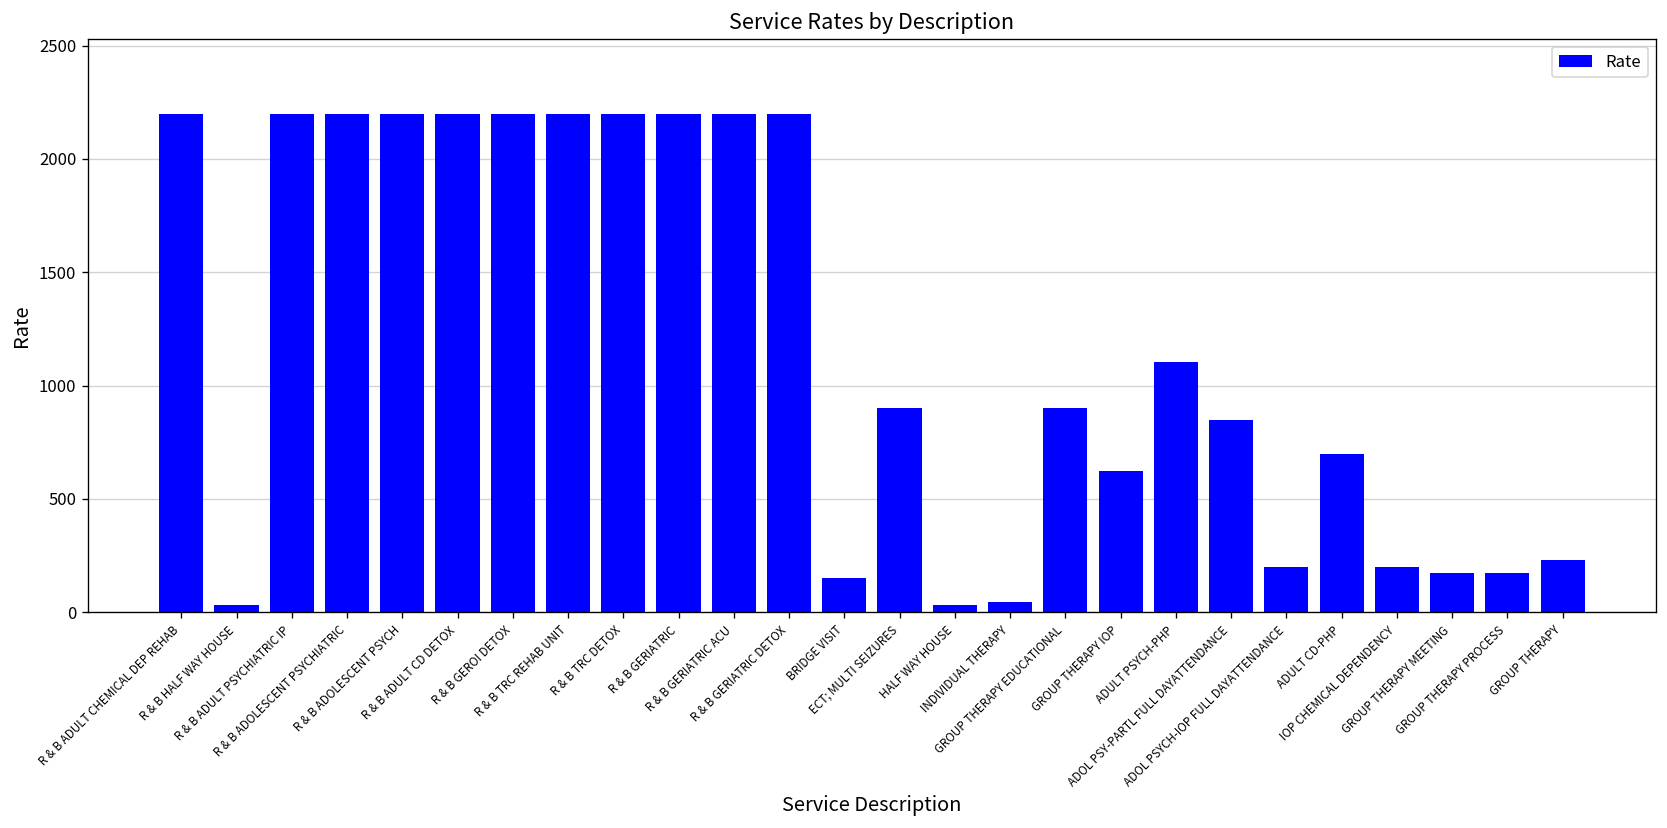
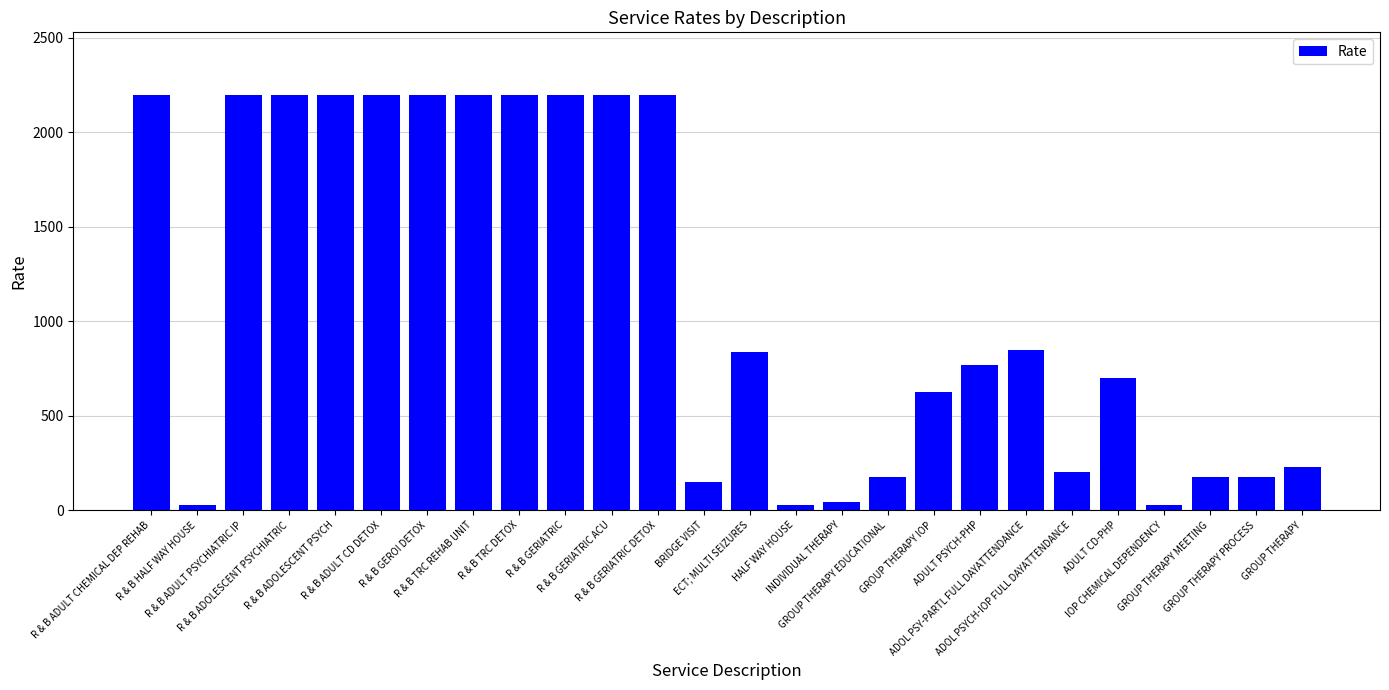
ECT; MULTI SEIZURES: 900 -> 840
GROUP THERAPY EDUCATIONAL: 900 -> 180
ADULT PSYCH-PHP: 1110 -> 770
IOP CHEMICAL DEPENDENCY: 200 -> 30
